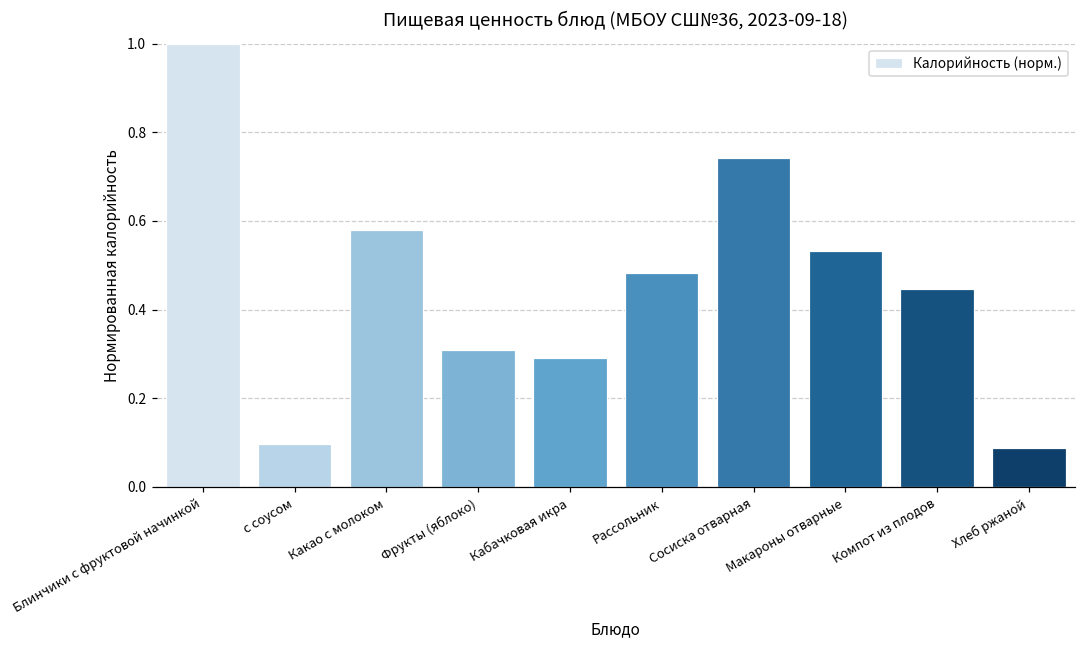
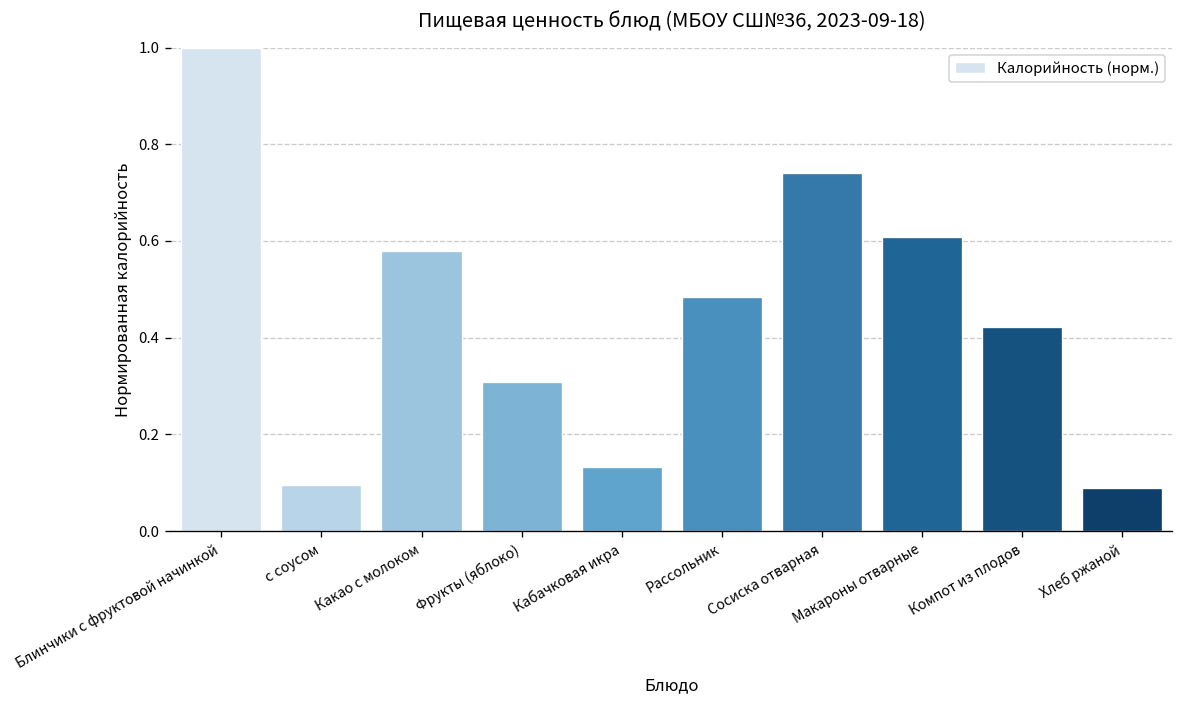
Кабачковая икра: 0.29 -> 0.13
Макароны отварные: 0.53 -> 0.61
Компот из плодов: 0.45 -> 0.42
